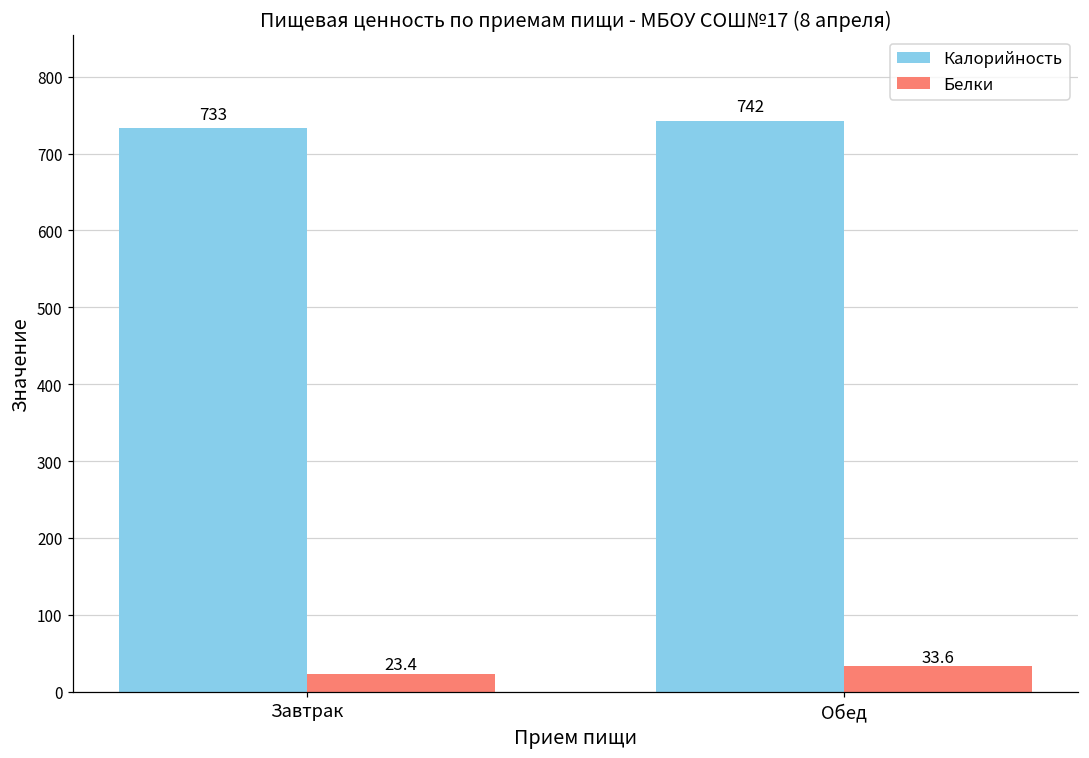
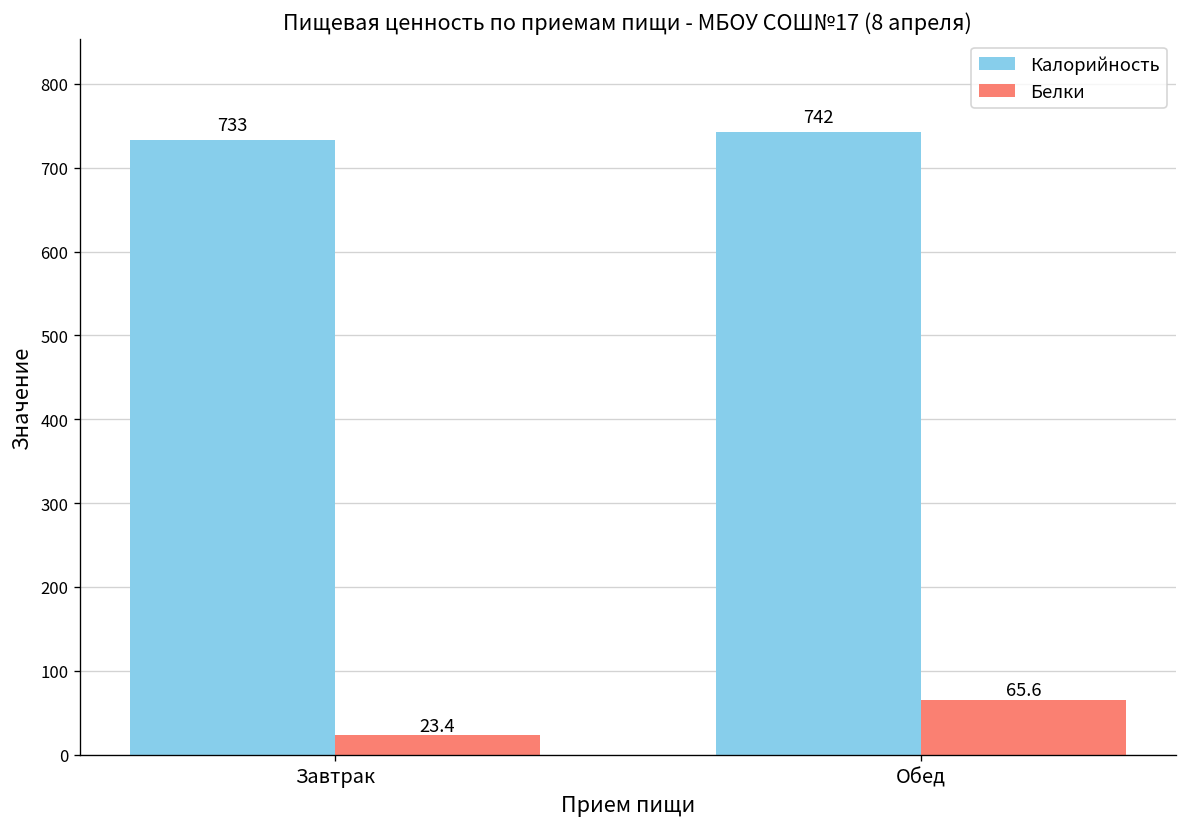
Белки, Обед: 33.6 -> 65.6
